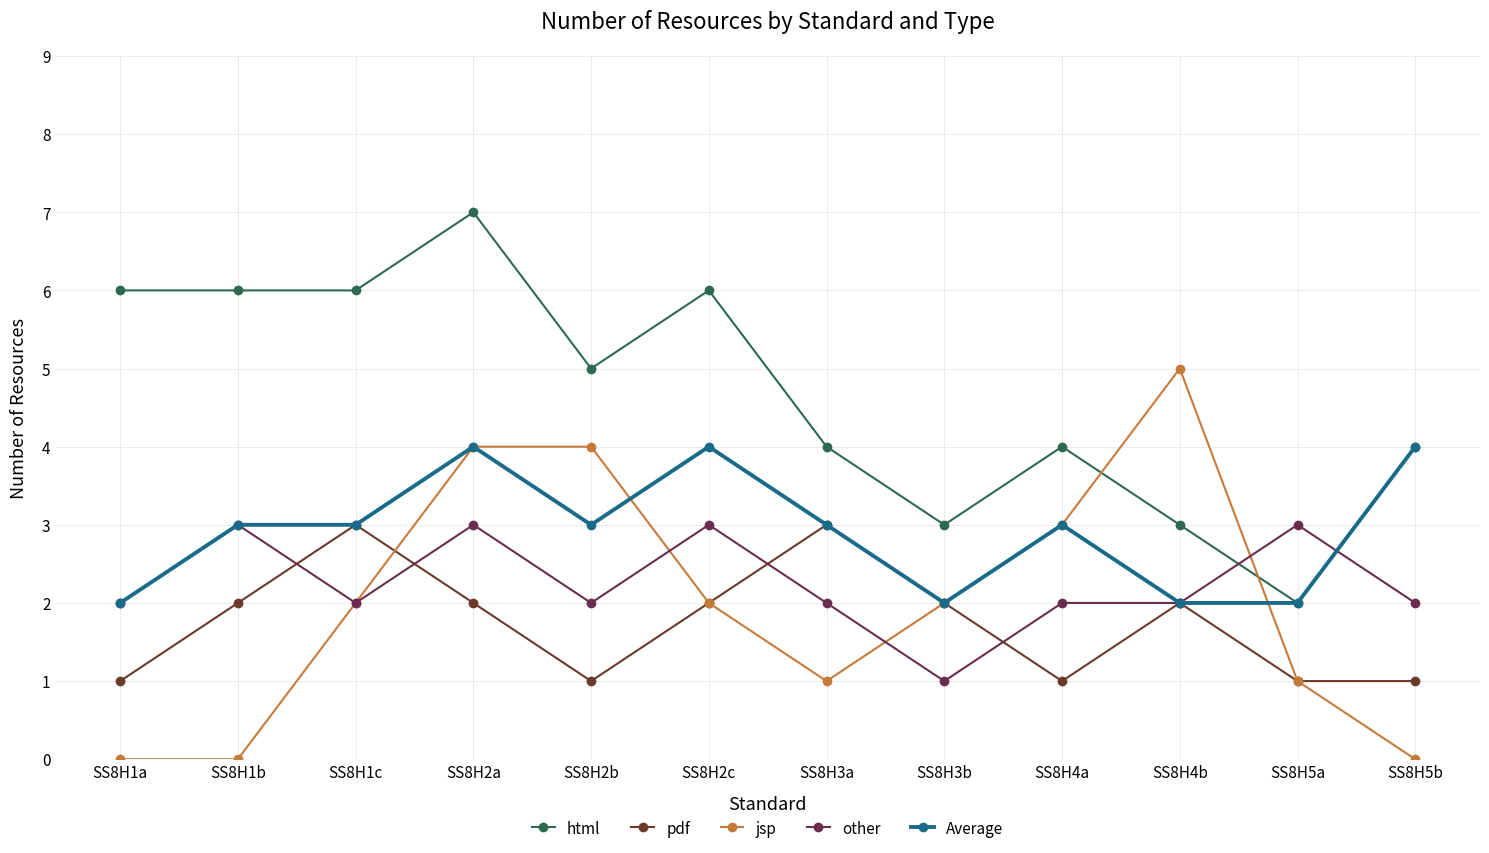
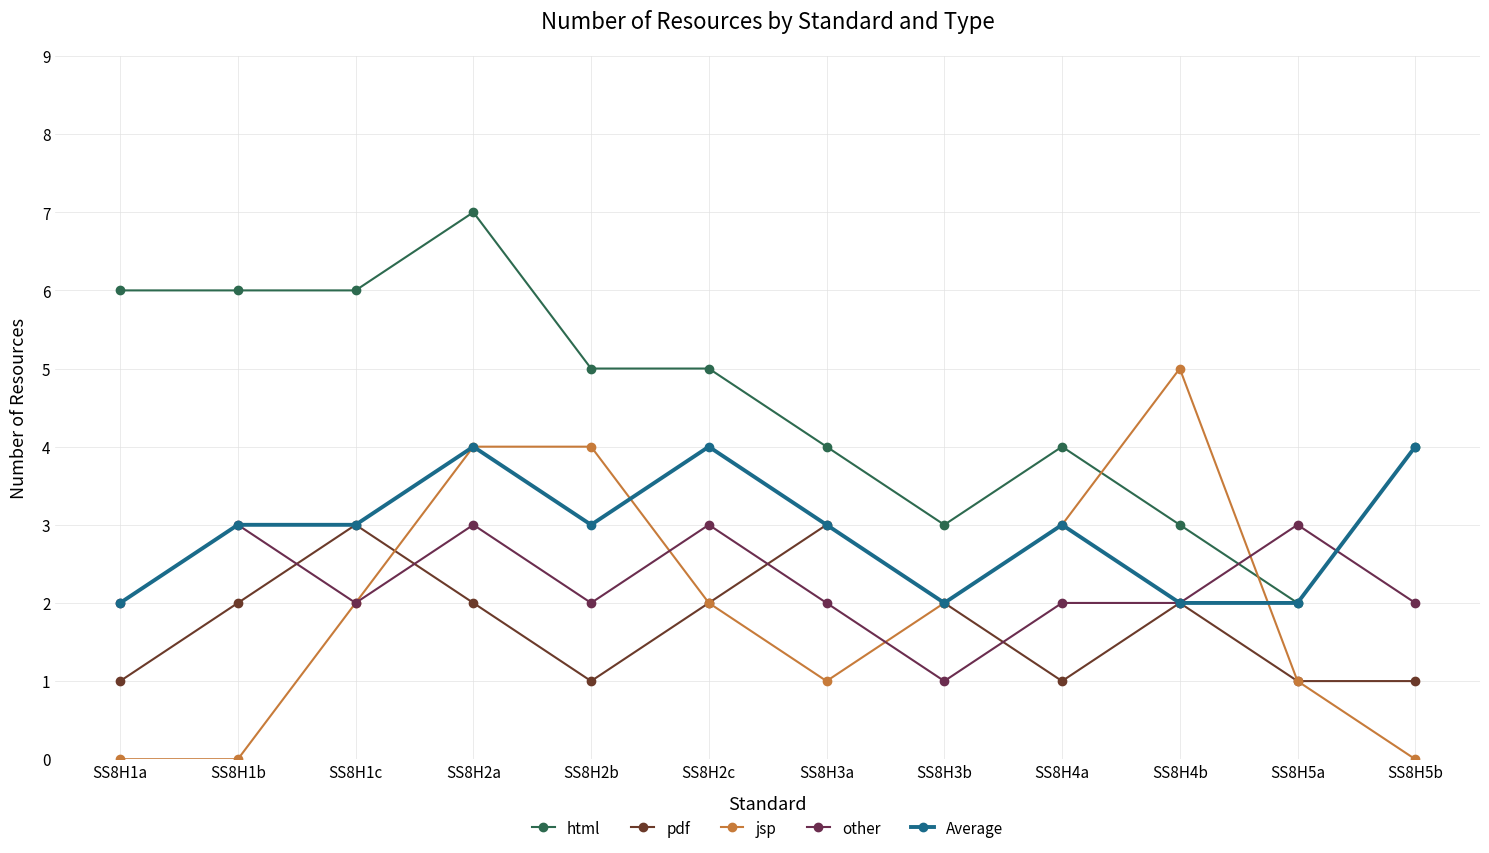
html, SS8H2c: 6 -> 5
